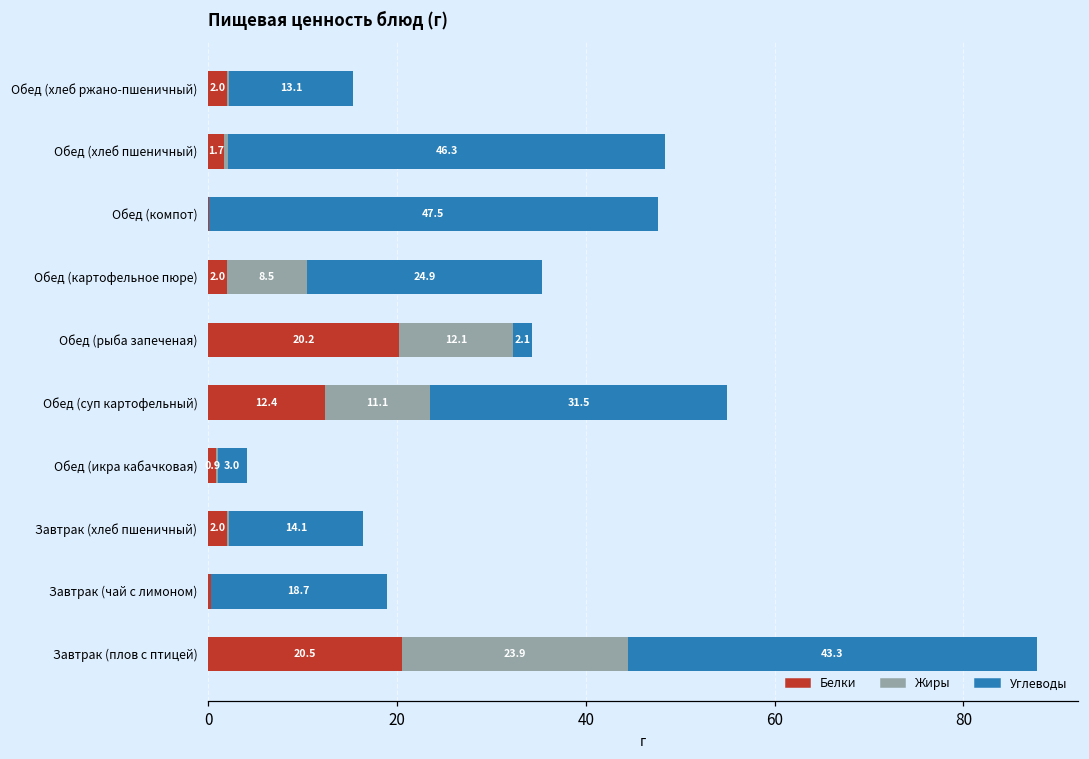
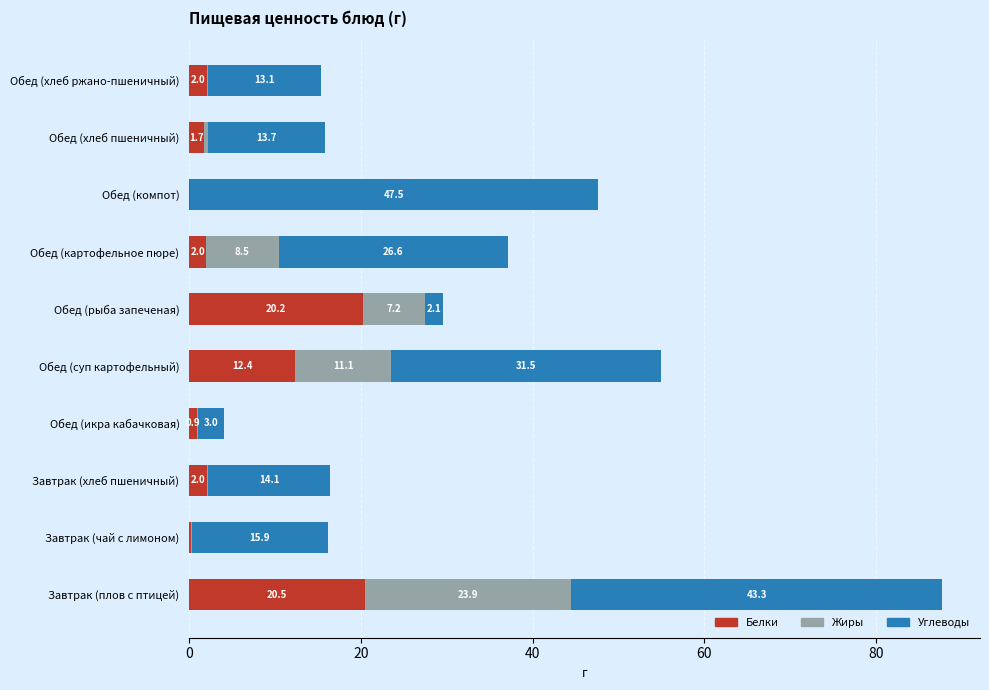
Углеводы, Обед (хлеб пшеничный): 46.3 -> 13.7
Углеводы, Обед (картофельное пюре): 24.9 -> 26.6
Жиры, Обед (рыба запеченая): 12.1 -> 7.2
Углеводы, Завтрак (чай с лимоном): 18.7 -> 15.9
